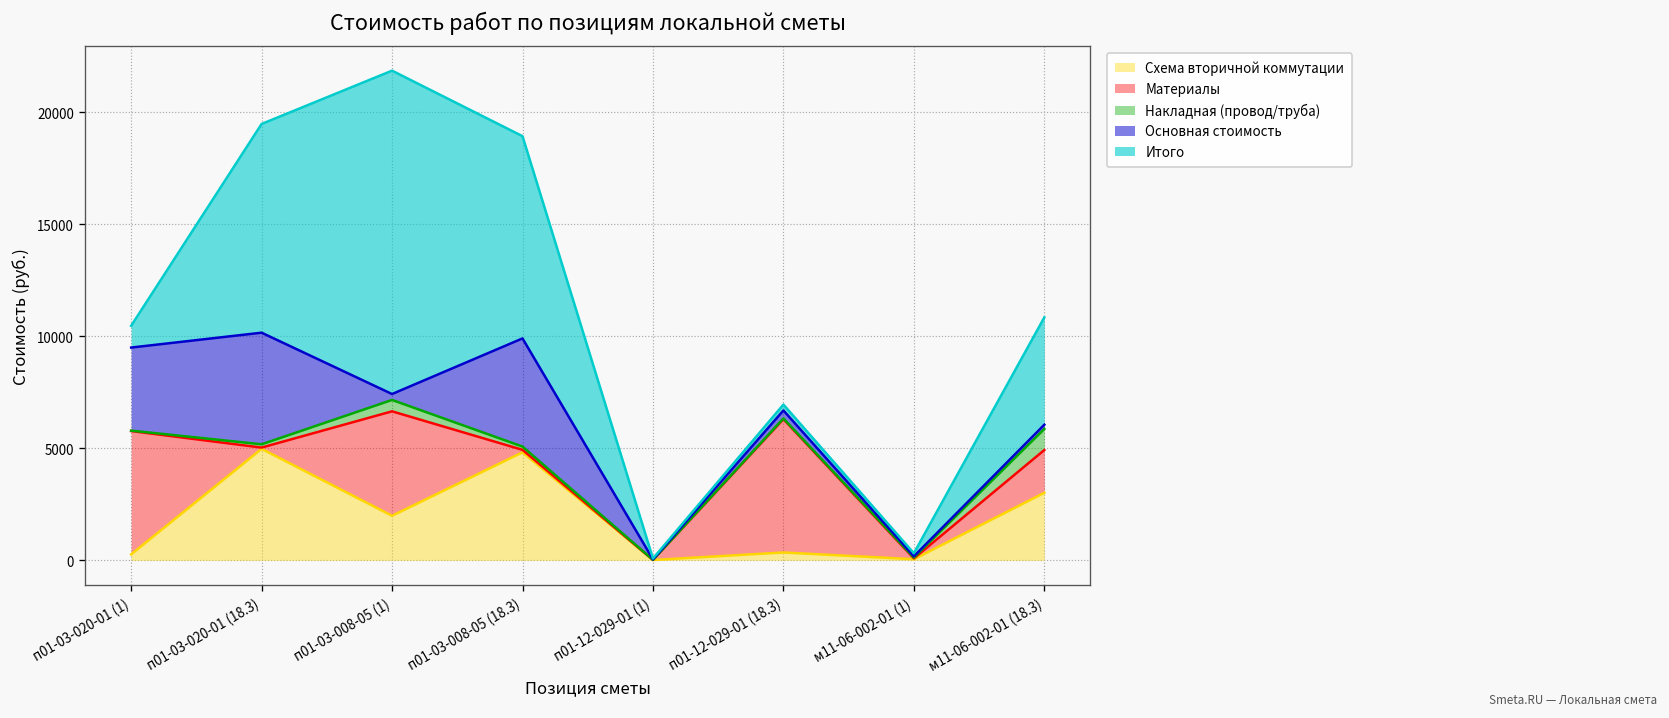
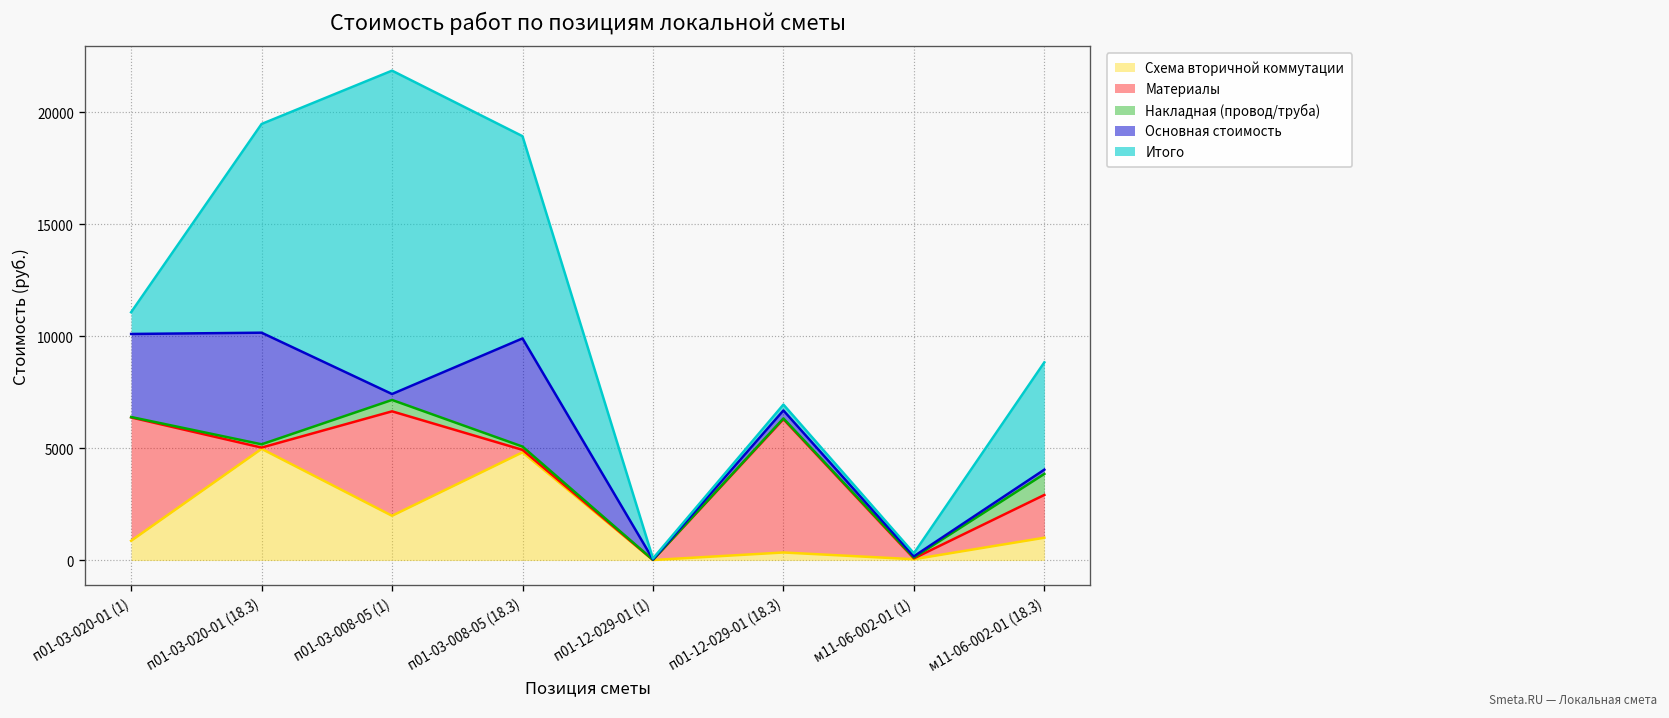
Схема вторичной коммутации, п01-03-020-01 (1): 300 -> 900
Схема вторичной коммутации, м11-06-002-01 (18.3): 3000 -> 1000
